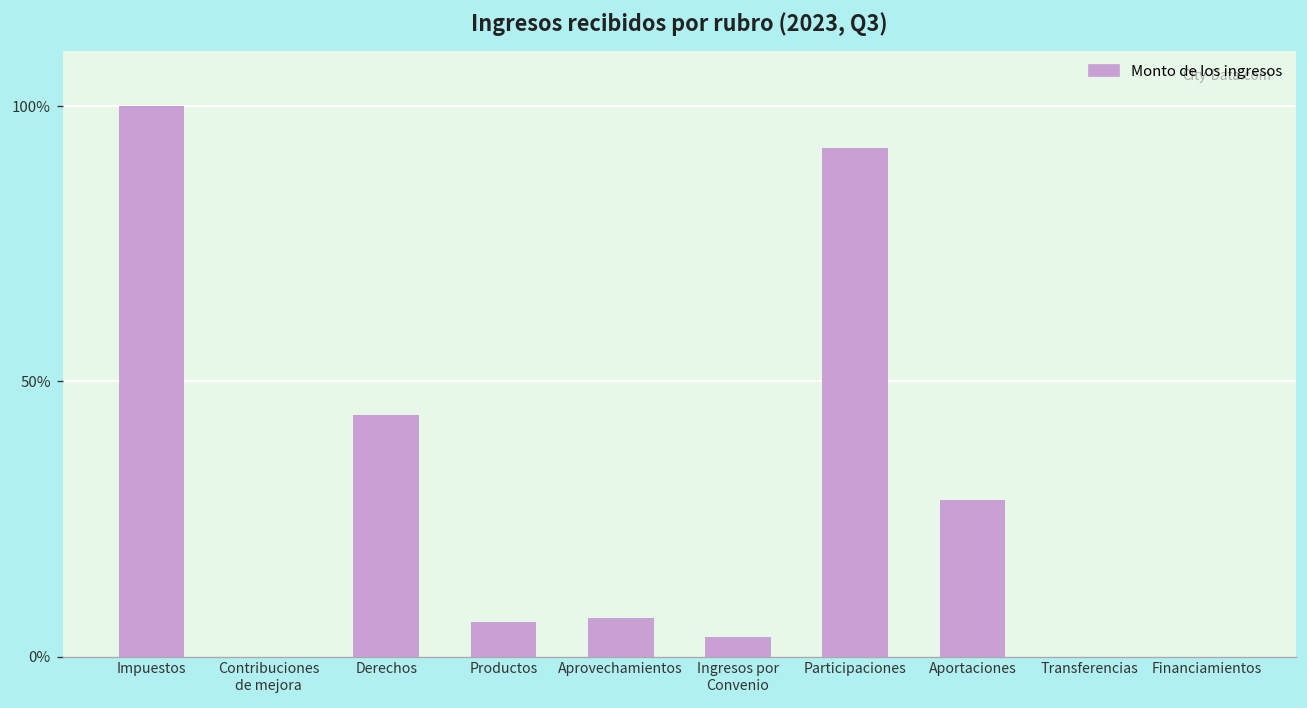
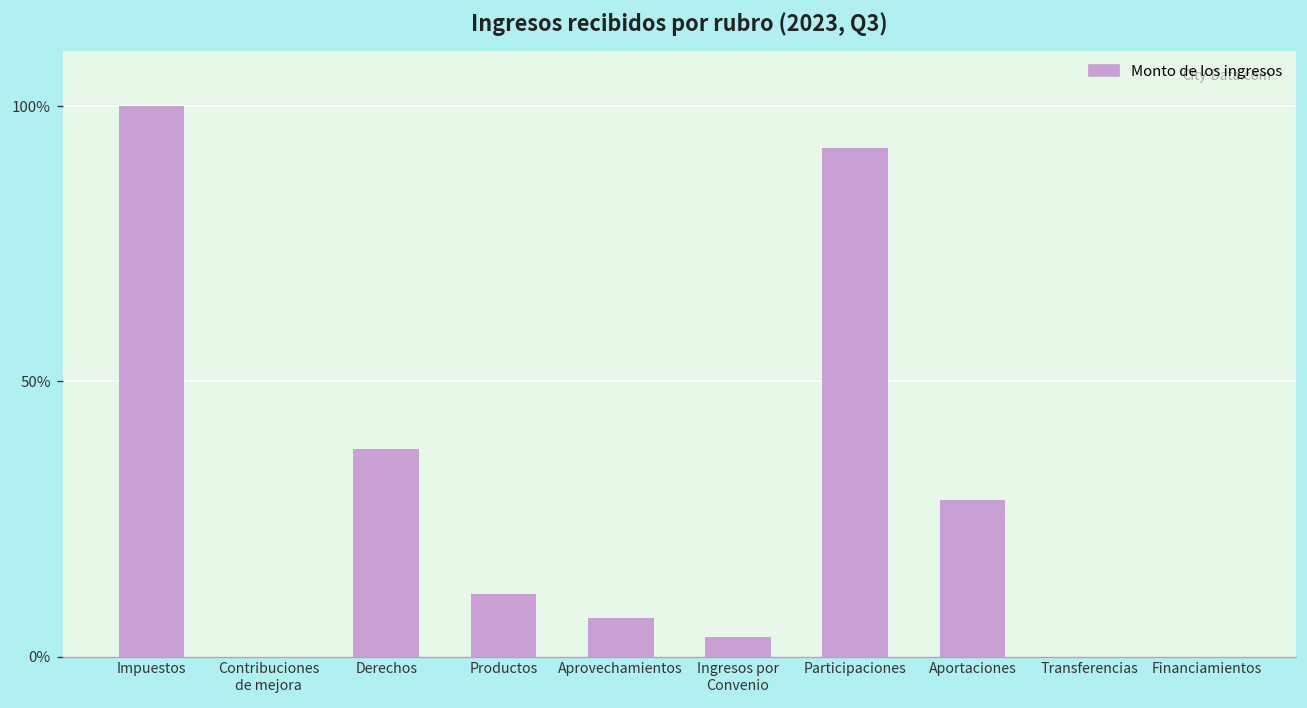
Derechos: 44% -> 38%
Productos: 6% -> 11%
